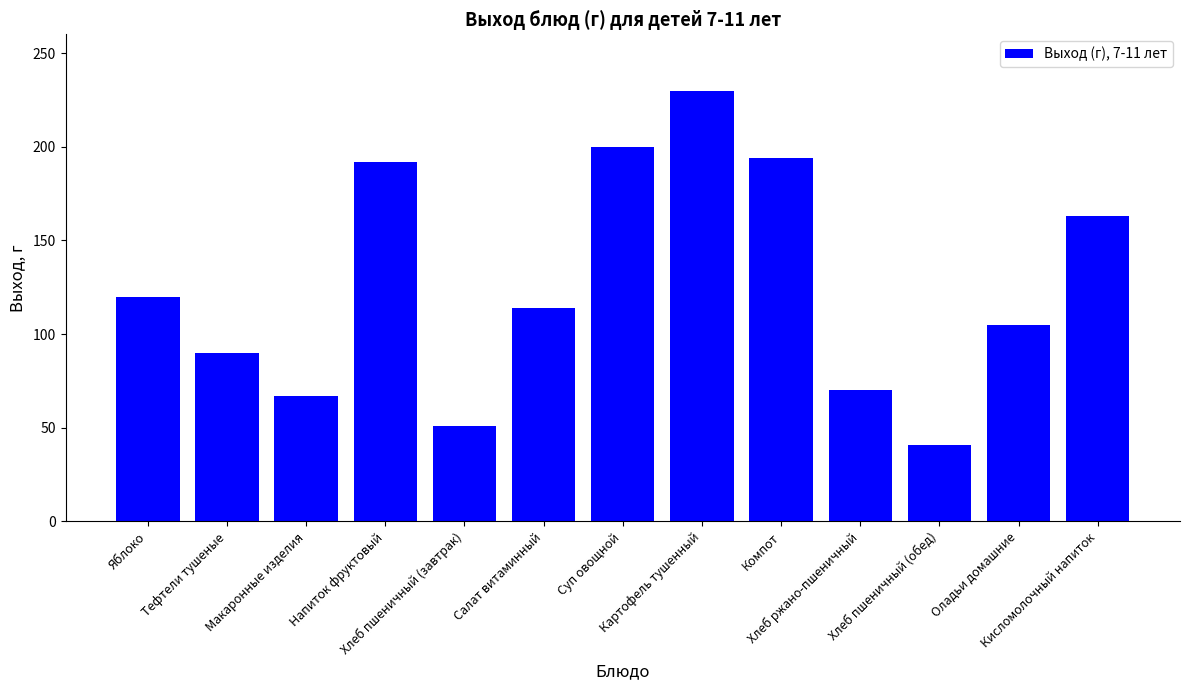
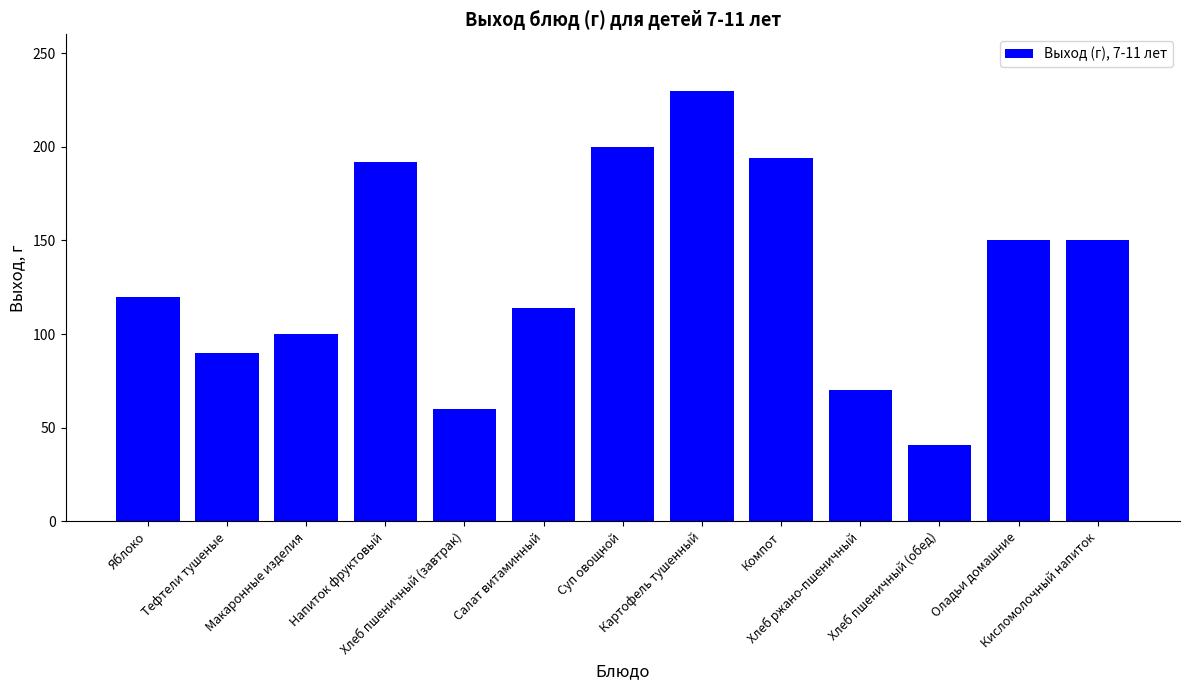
Макаронные изделия: 67 -> 100
Хлеб пшеничный (завтрак): 51 -> 60
Оладьи домашние: 105 -> 150
Кисломолочный напиток: 163 -> 150
